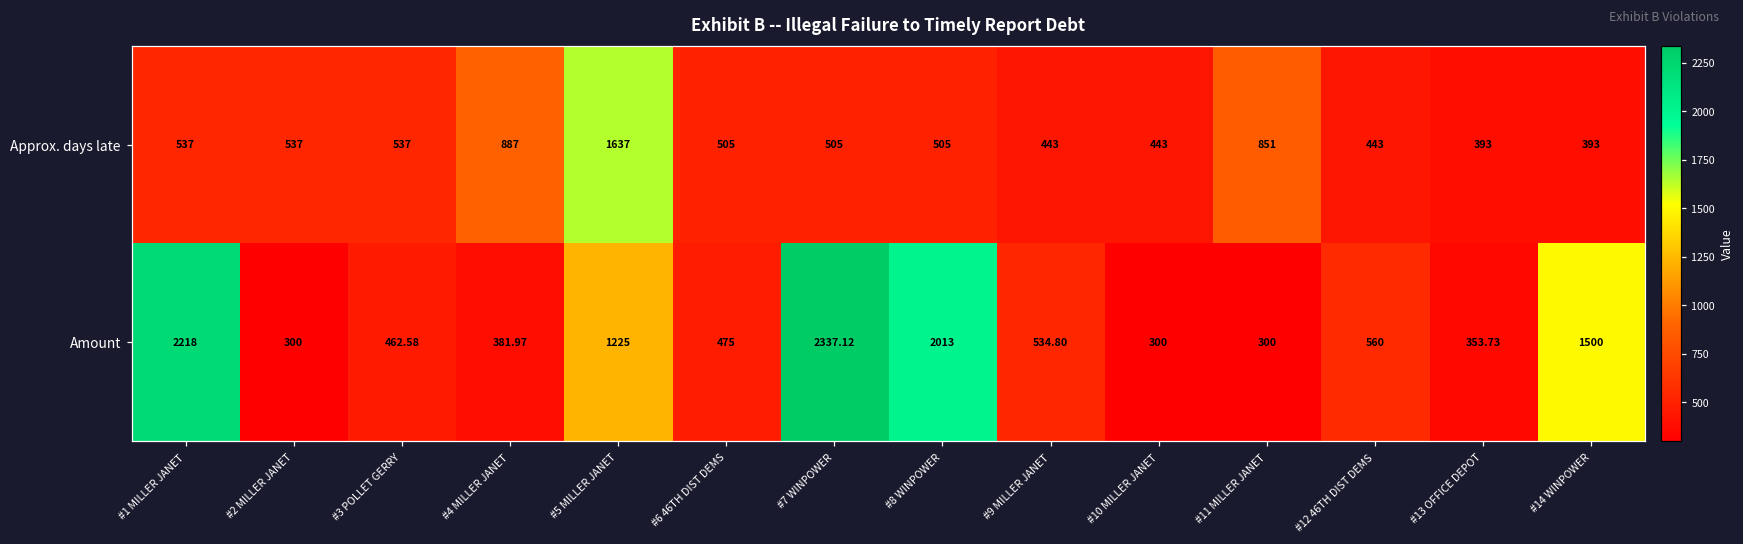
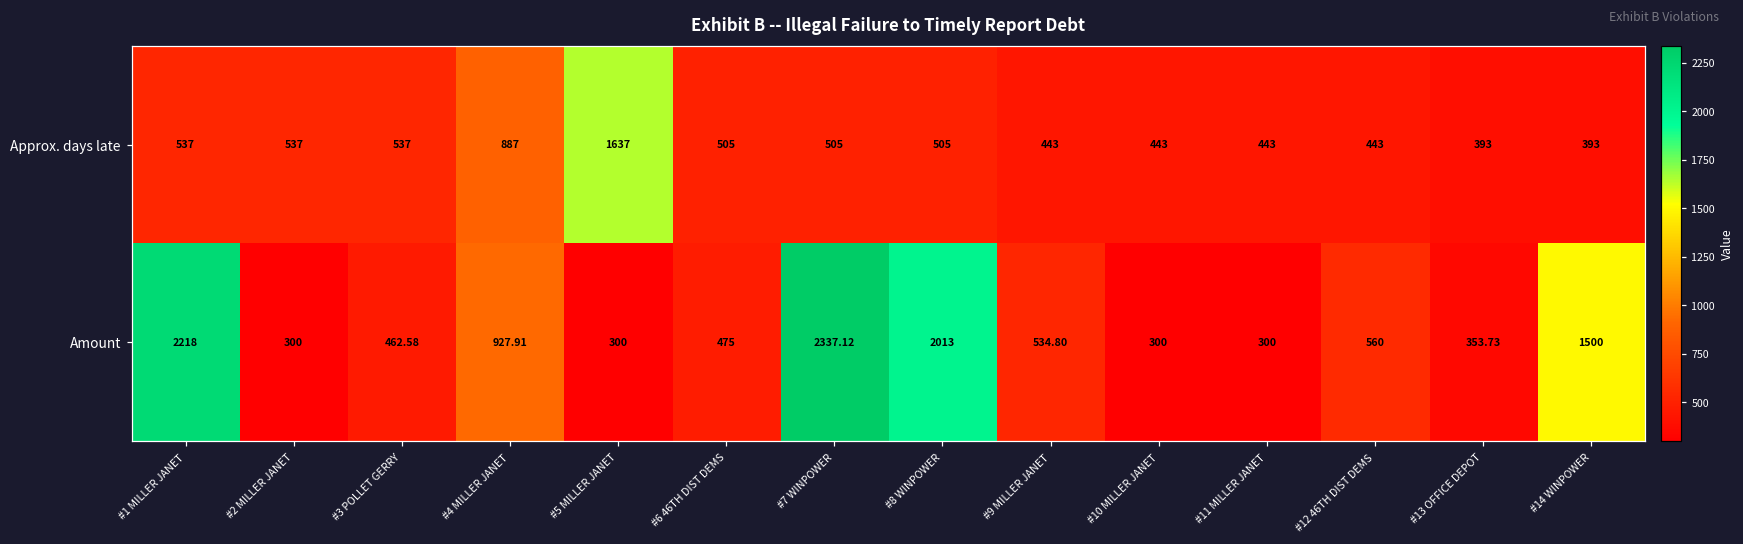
Approx. days late, #11 MILLER JANET: 851 -> 443
Amount, #4 MILLER JANET: 381.97 -> 927.91
Amount, #5 MILLER JANET: 1225 -> 300
